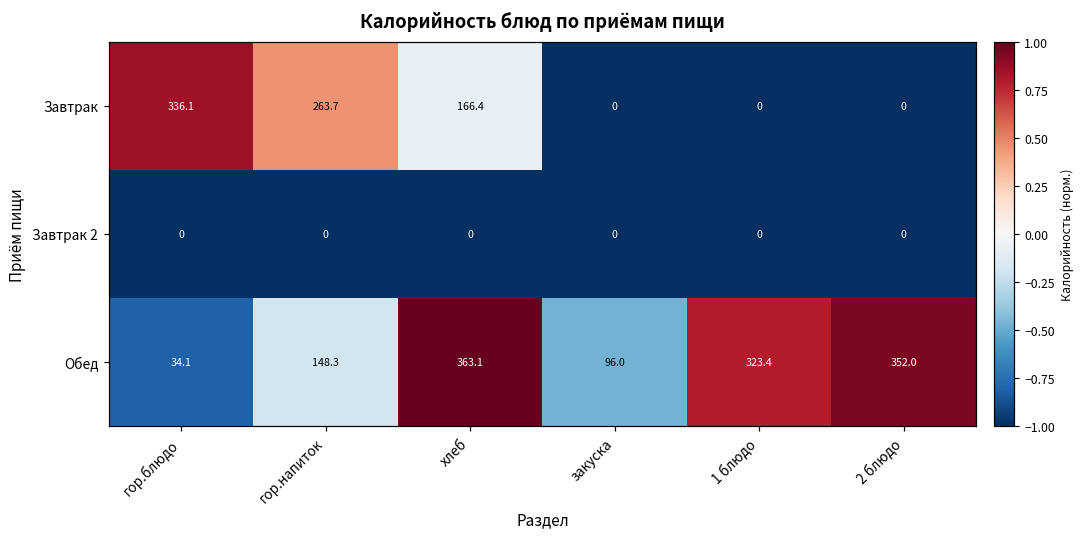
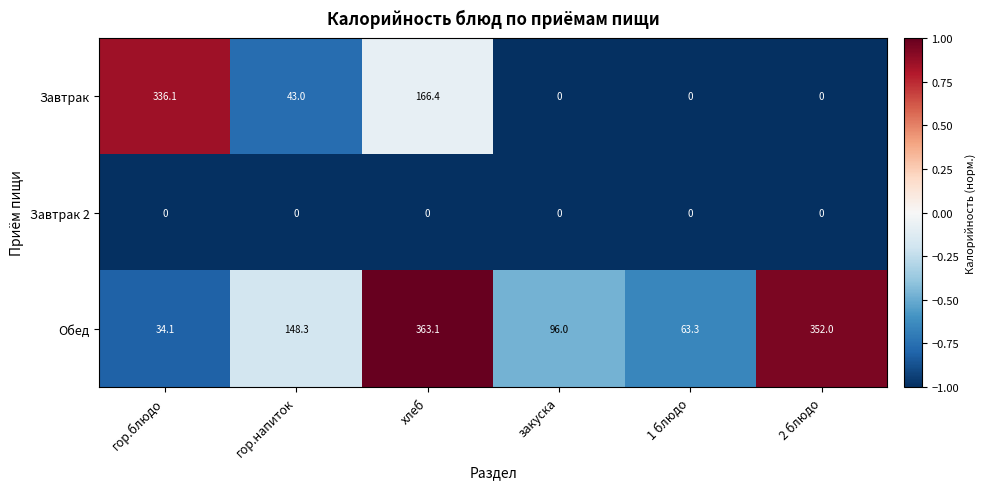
Завтрак, гор.напиток: 263.7 -> 43.0
Обед, 1 блюдо: 323.4 -> 63.3
